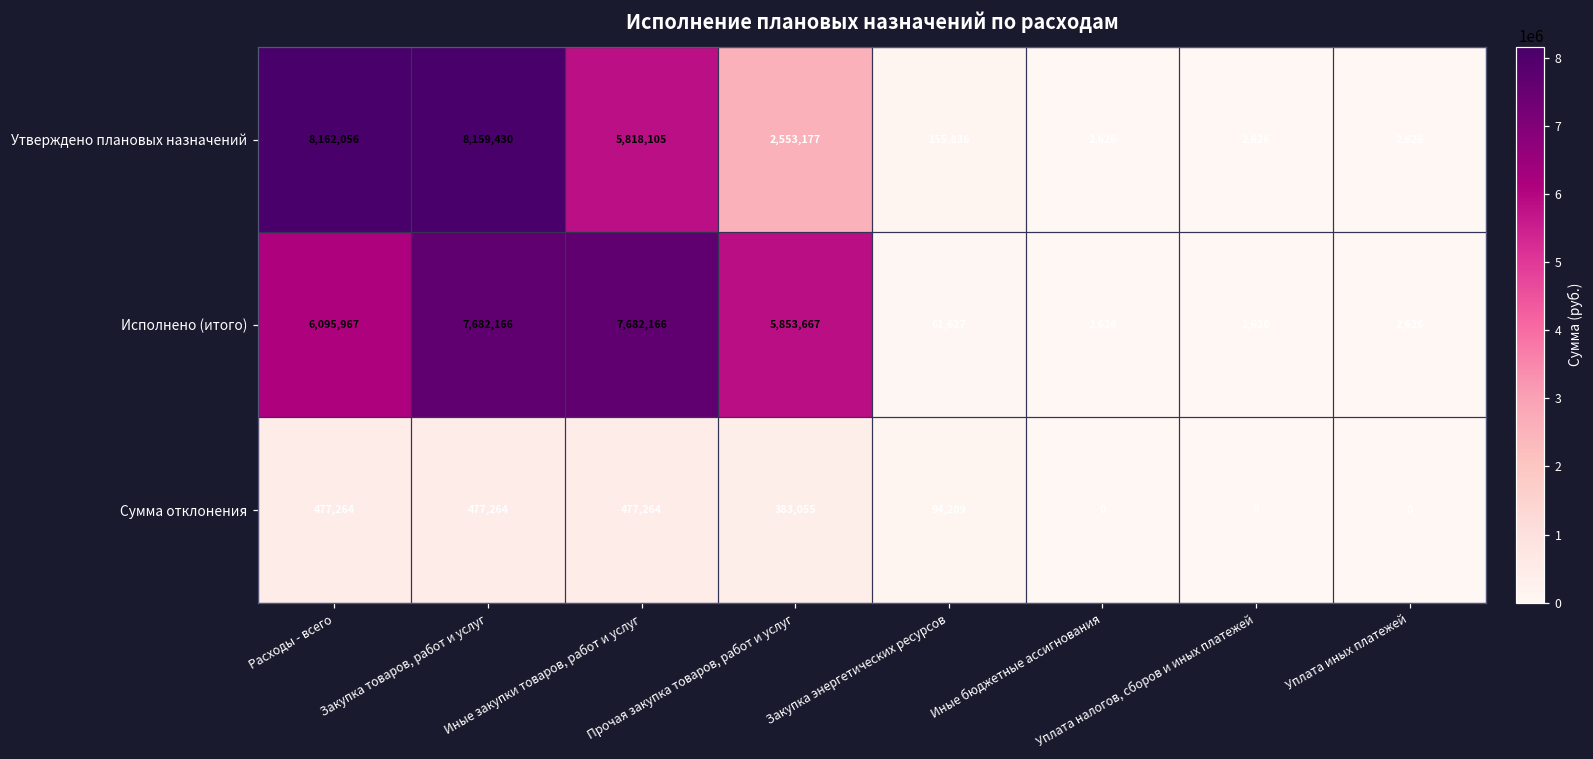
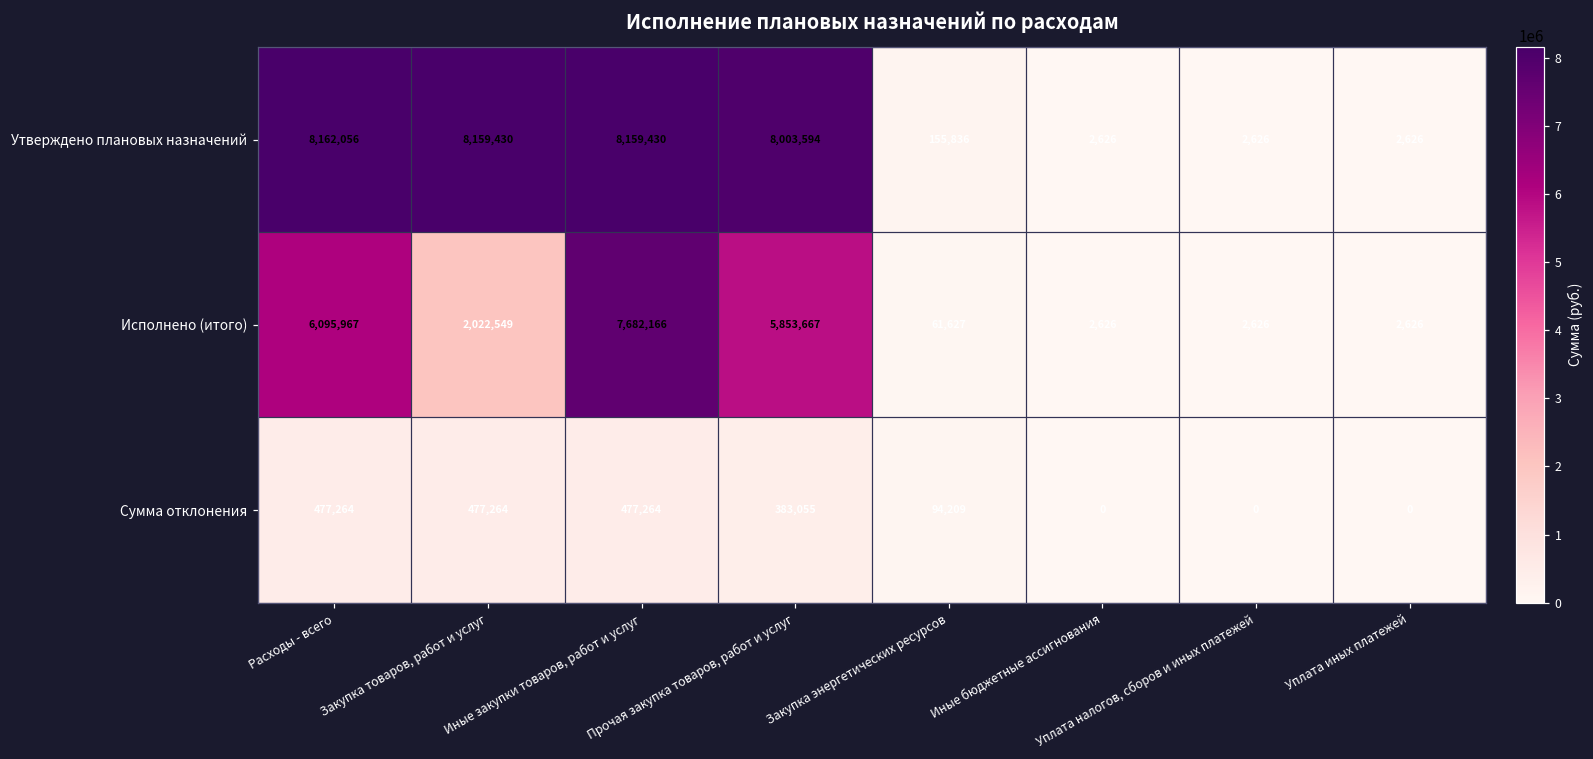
Утверждено плановых назначений, Иные закупки товаров, работ и услуг: 5,818,105 -> 8,159,430
Утверждено плановых назначений, Прочая закупка товаров, работ и услуг: 2,553,177 -> 8,003,594
Исполнено (итого), Закупка товаров, работ и услуг: 7,682,166 -> 2,022,549
